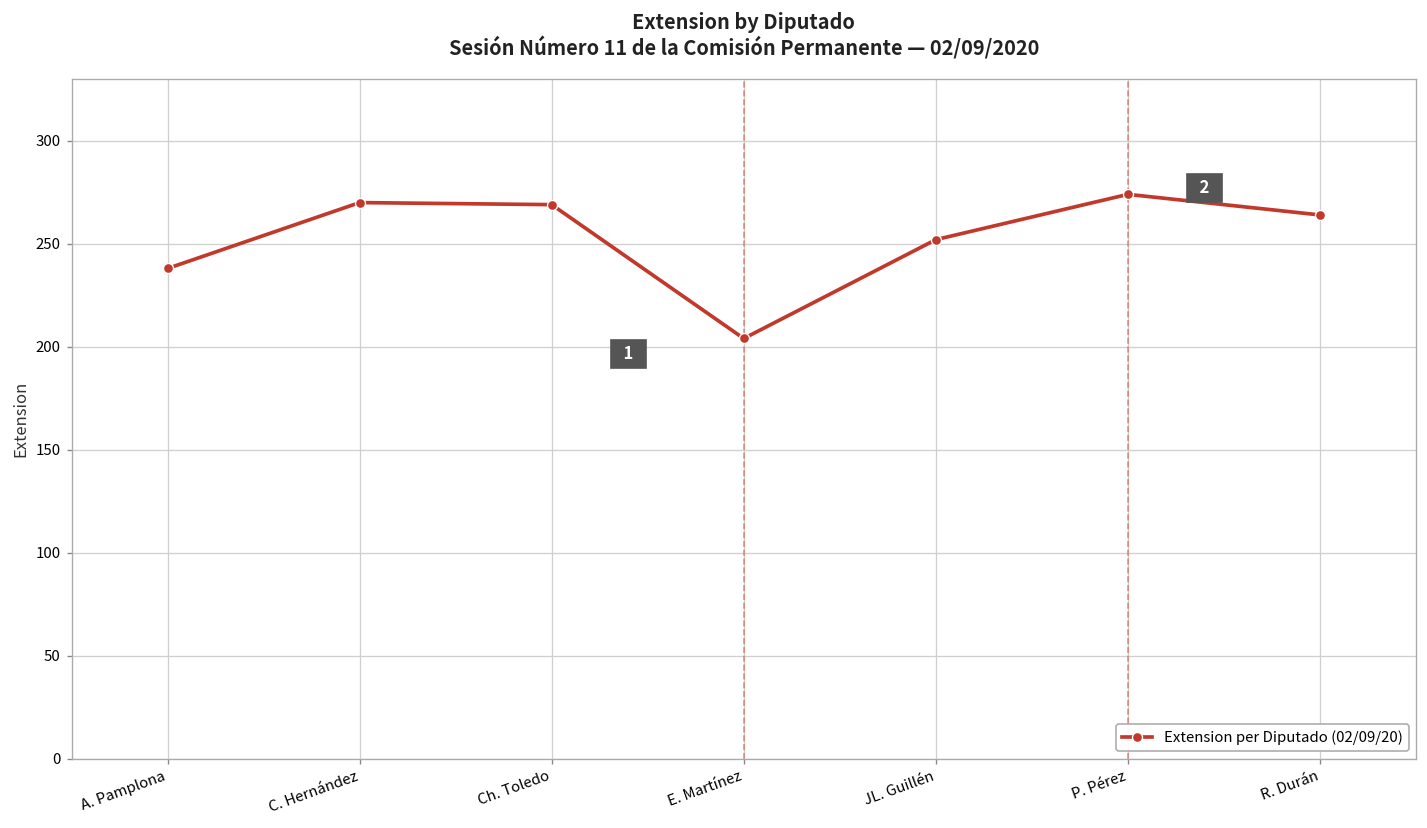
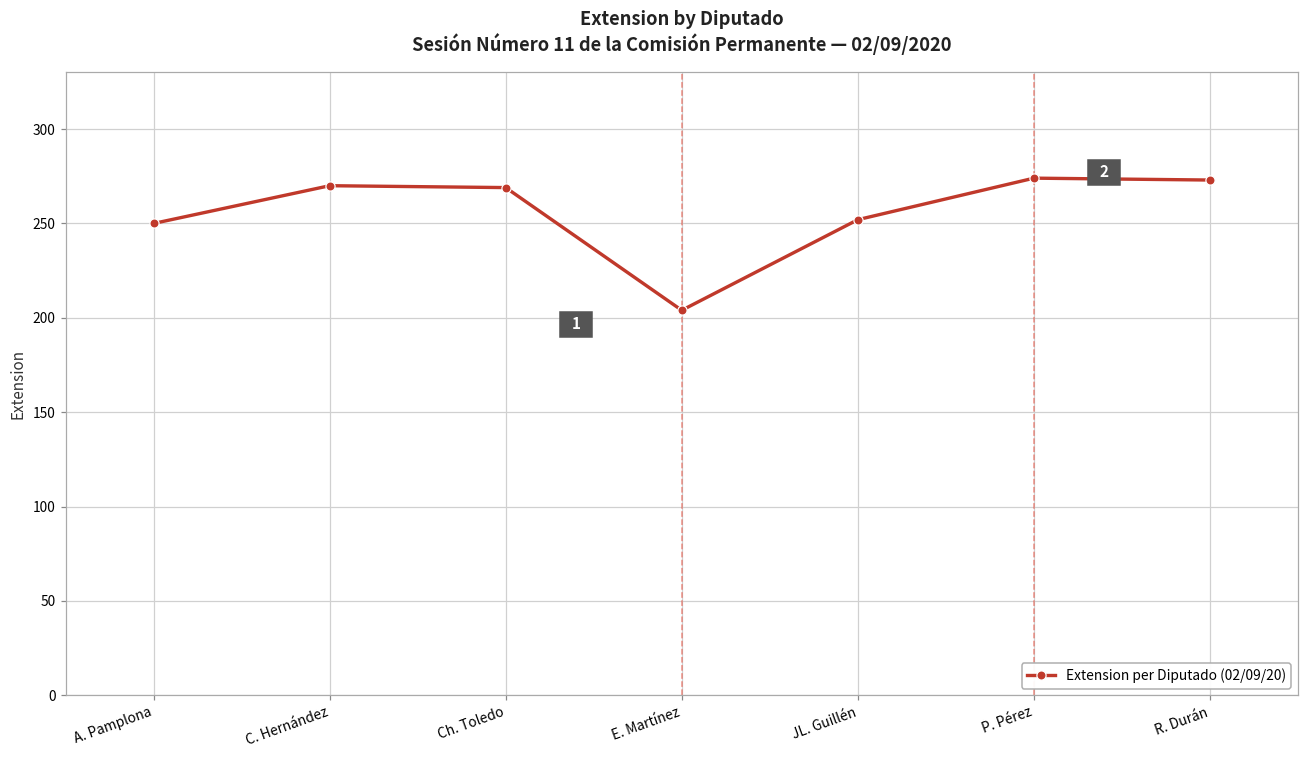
A. Pamplona: 238 -> 250
R. Durán: 264 -> 273
